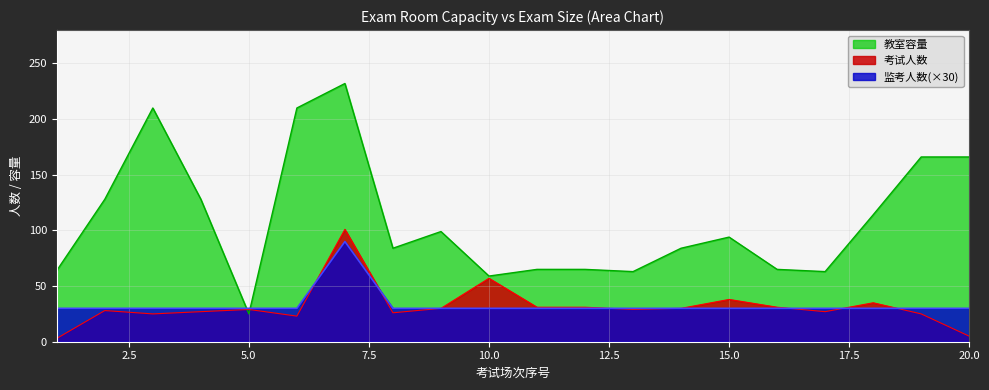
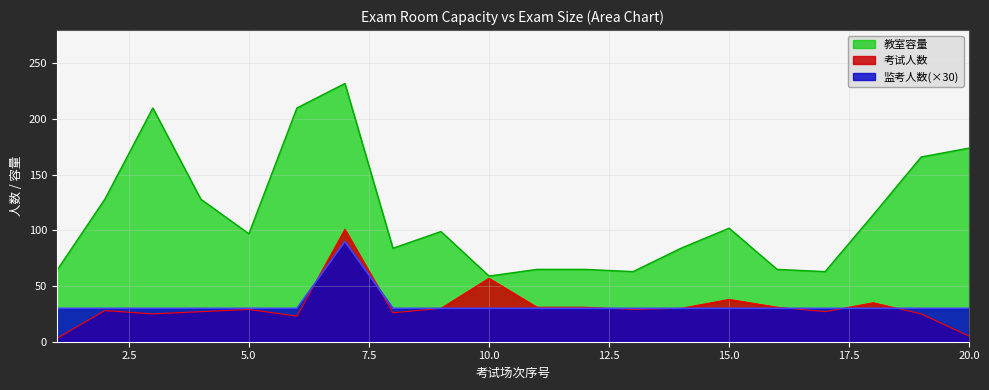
教室容量, 5.0: 25 -> 97
教室容量, 15.0: 94 -> 102
教室容量, 20.0: 166 -> 174
